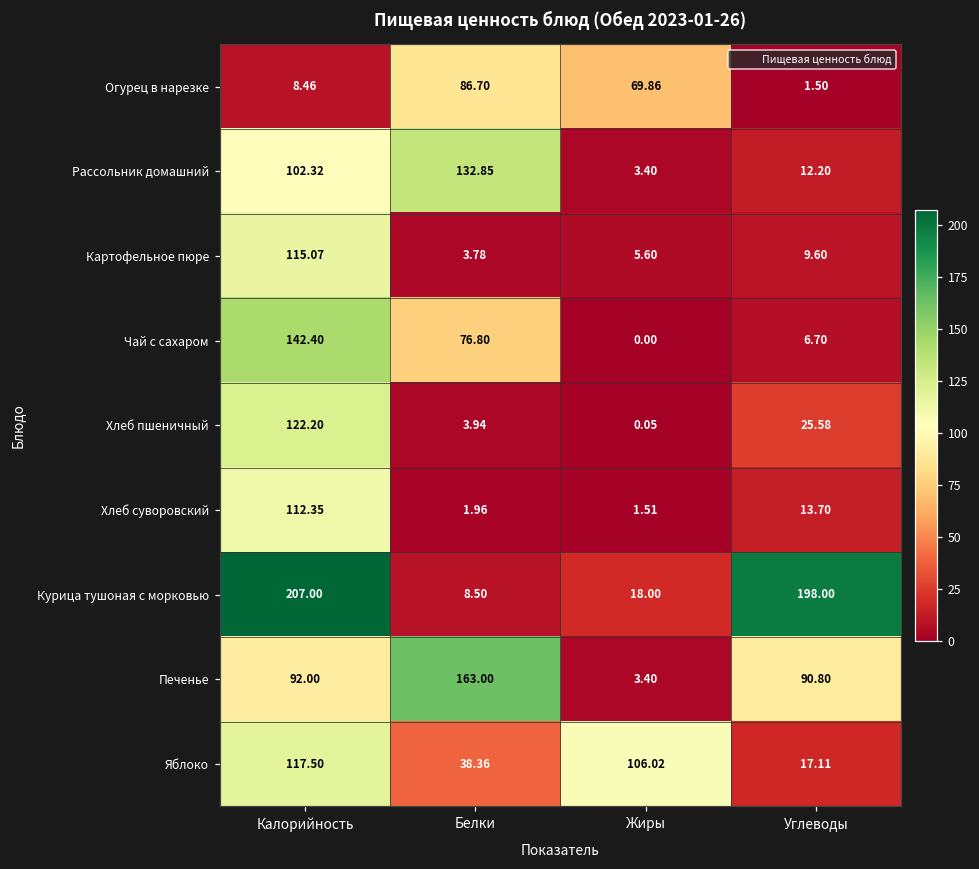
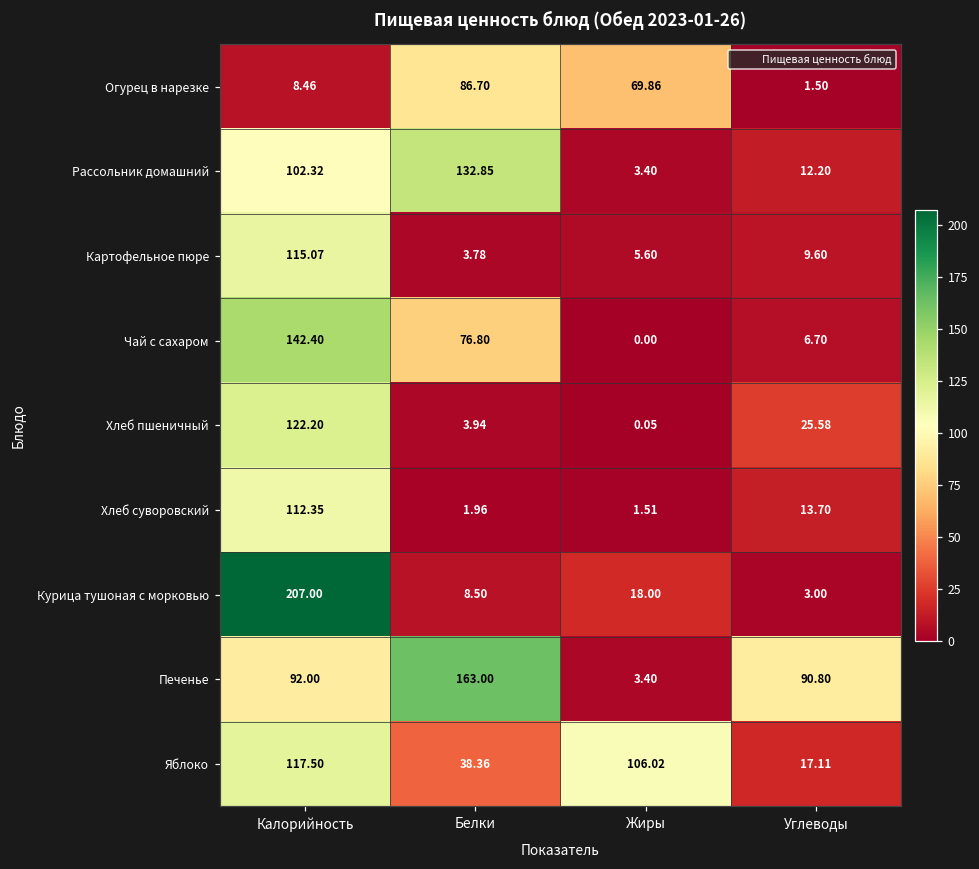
Курица тушоная с морковью, Углеводы: 198.00 -> 3.00
